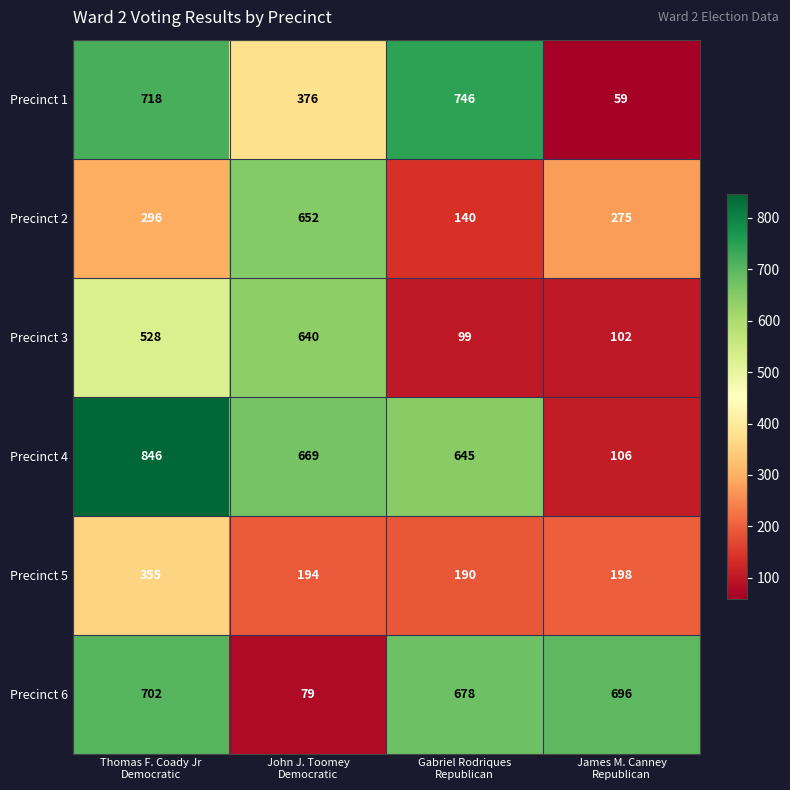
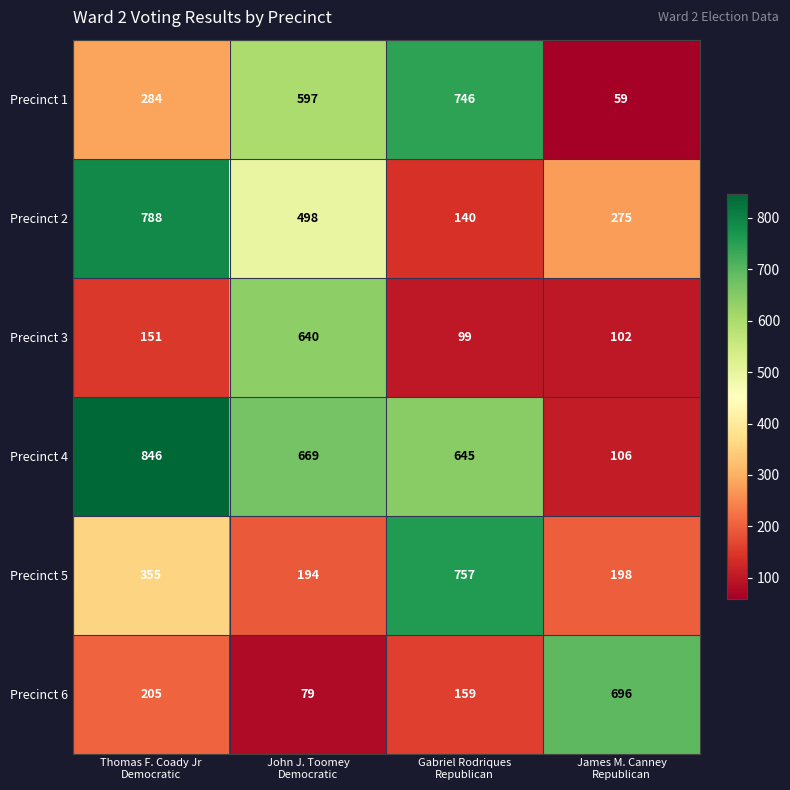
Precinct 1, Thomas F. Coady Jr Democratic: 718 -> 284
Precinct 1, John J. Toomey Democratic: 376 -> 597
Precinct 2, Thomas F. Coady Jr Democratic: 296 -> 788
Precinct 2, John J. Toomey Democratic: 652 -> 498
Precinct 3, Thomas F. Coady Jr Democratic: 528 -> 151
Precinct 5, Gabriel Rodriques Republican: 190 -> 757
Precinct 6, Thomas F. Coady Jr Democratic: 702 -> 205
Precinct 6, Gabriel Rodriques Republican: 678 -> 159
